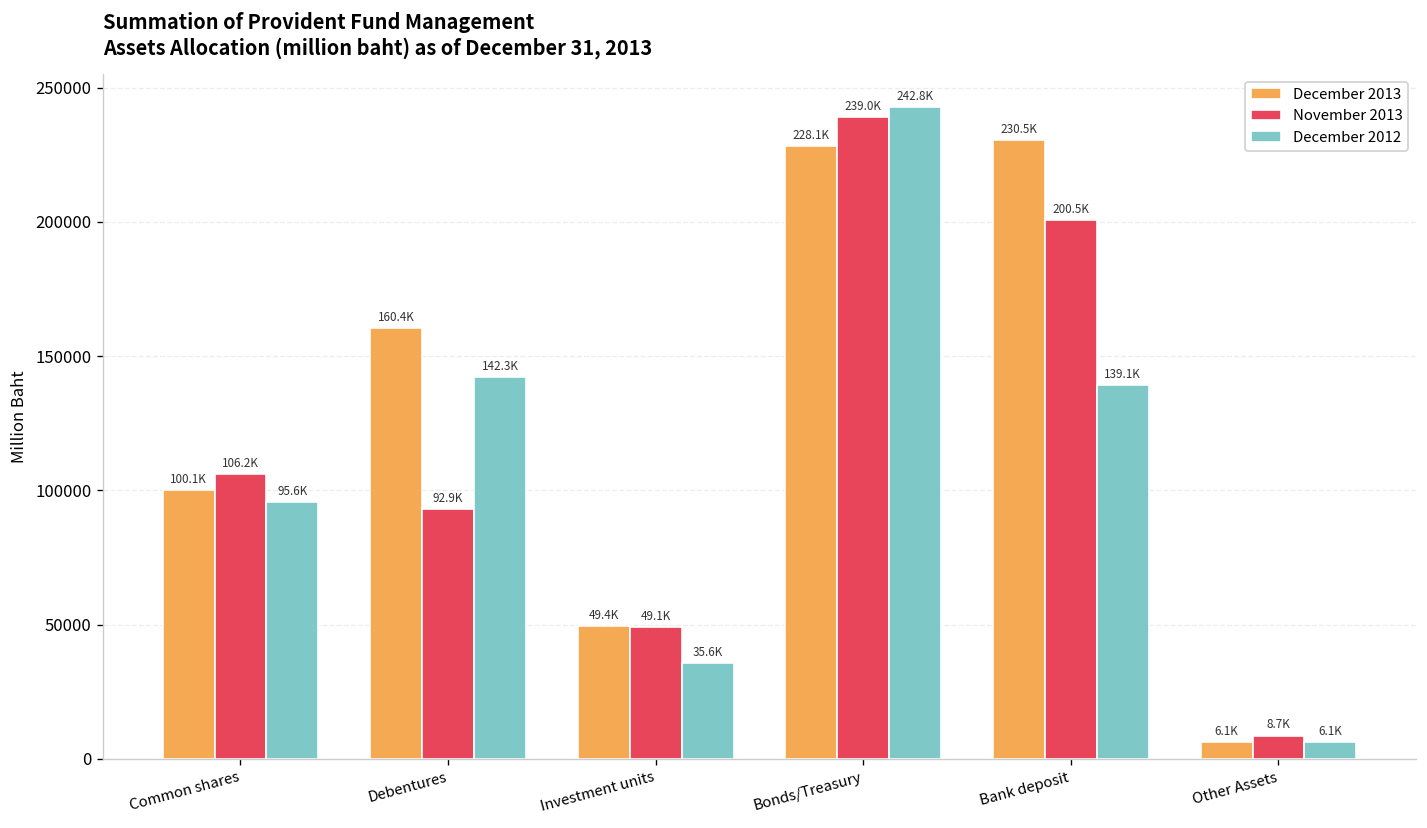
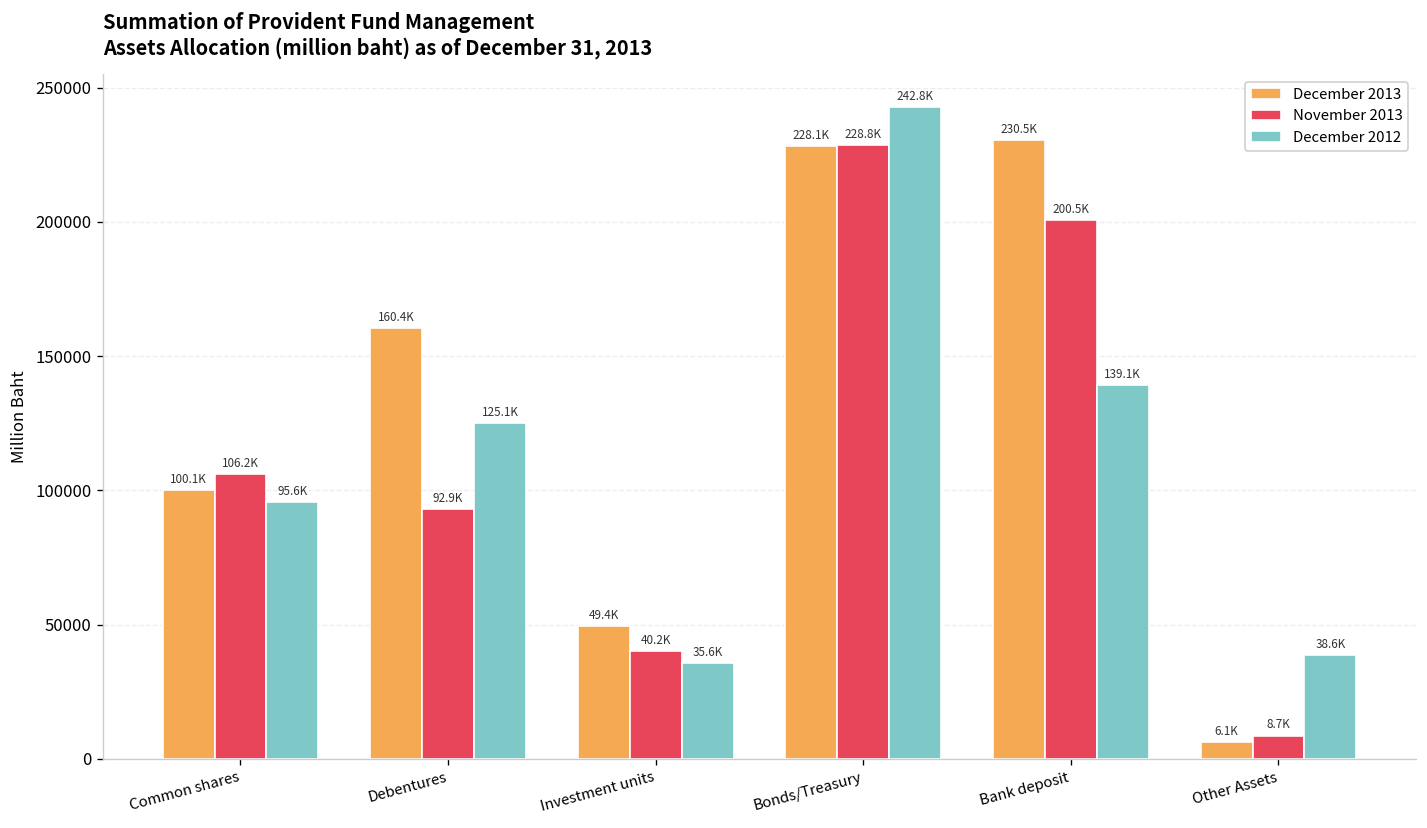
December 2012, Debentures: 142.3K -> 125.1K
November 2013, Investment units: 49.1K -> 40.2K
November 2013, Bonds/Treasury: 239.0K -> 228.8K
December 2012, Other Assets: 6.1K -> 38.6K
